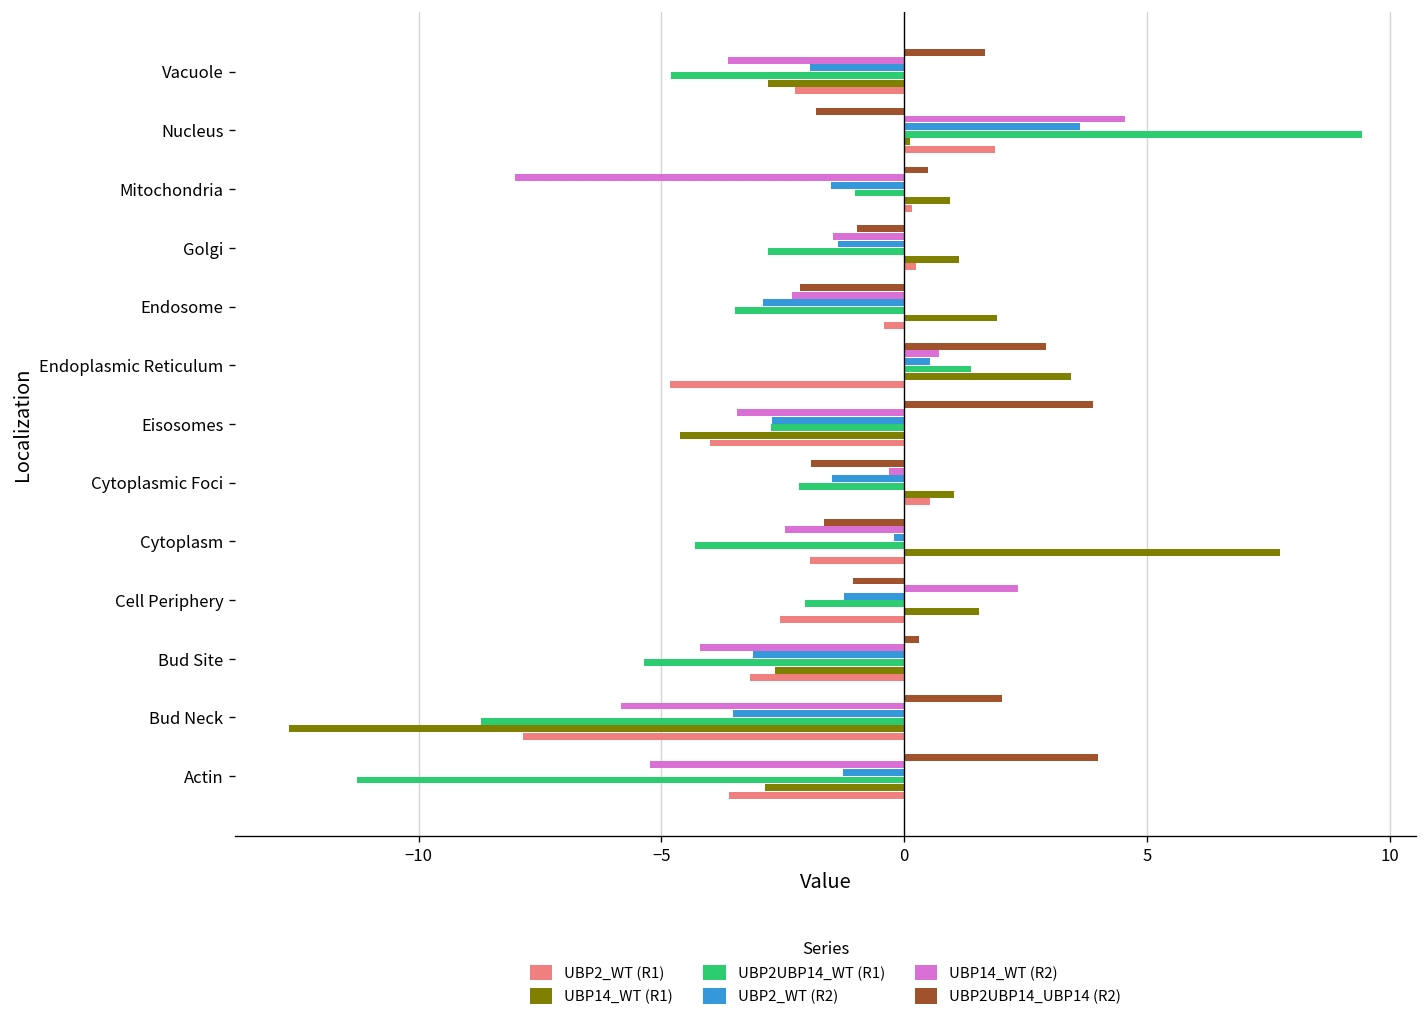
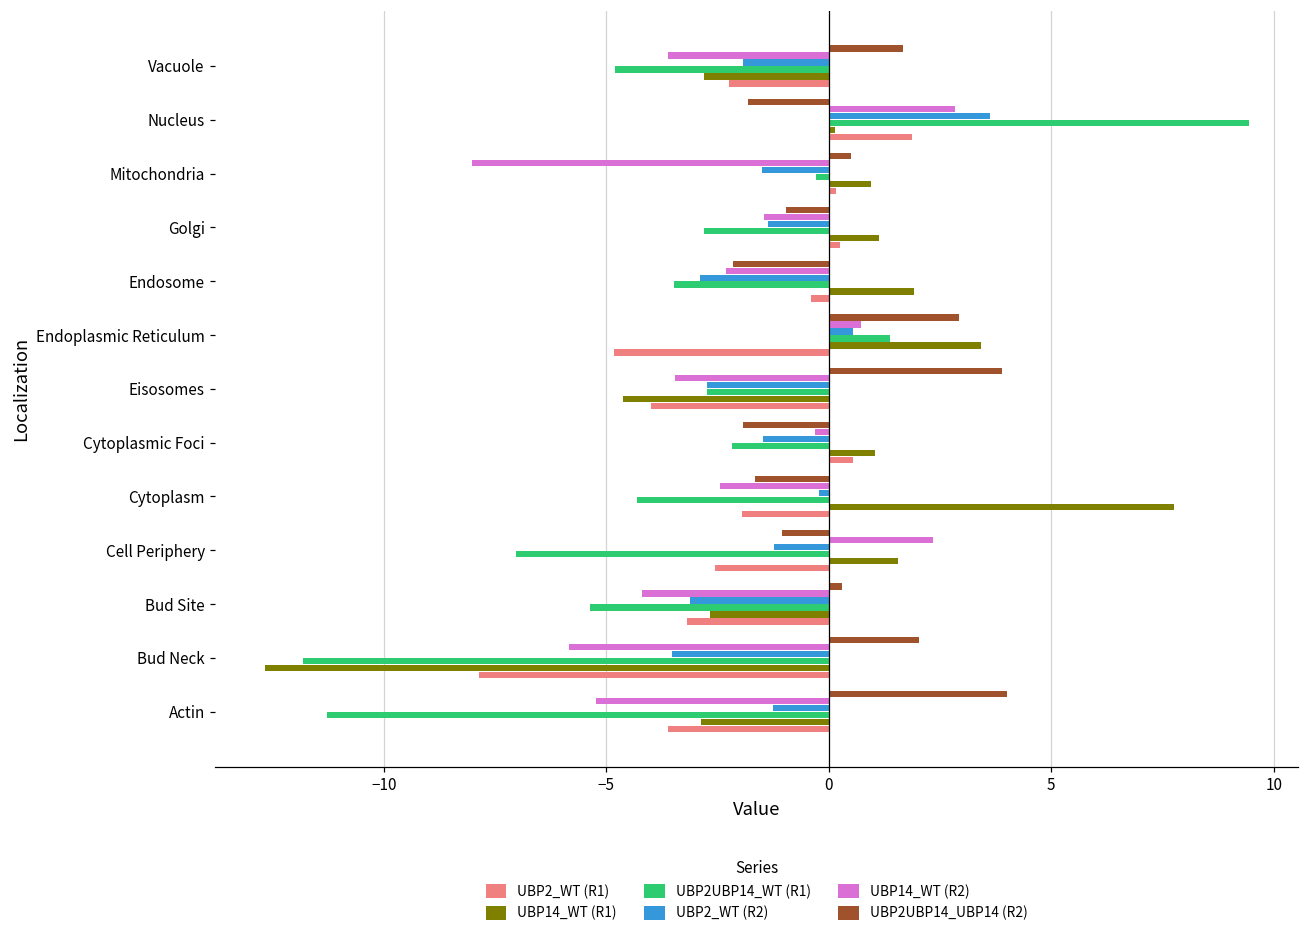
UBP14_WT (R2), Nucleus: 4.5 -> 2.8
UBP2UBP14_WT (R1), Mitochondria: -1.0 -> -0.3
UBP2UBP14_WT (R1), Cell Periphery: -2.1 -> -7.0
UBP2UBP14_WT (R1), Bud Neck: -8.7 -> -11.8
